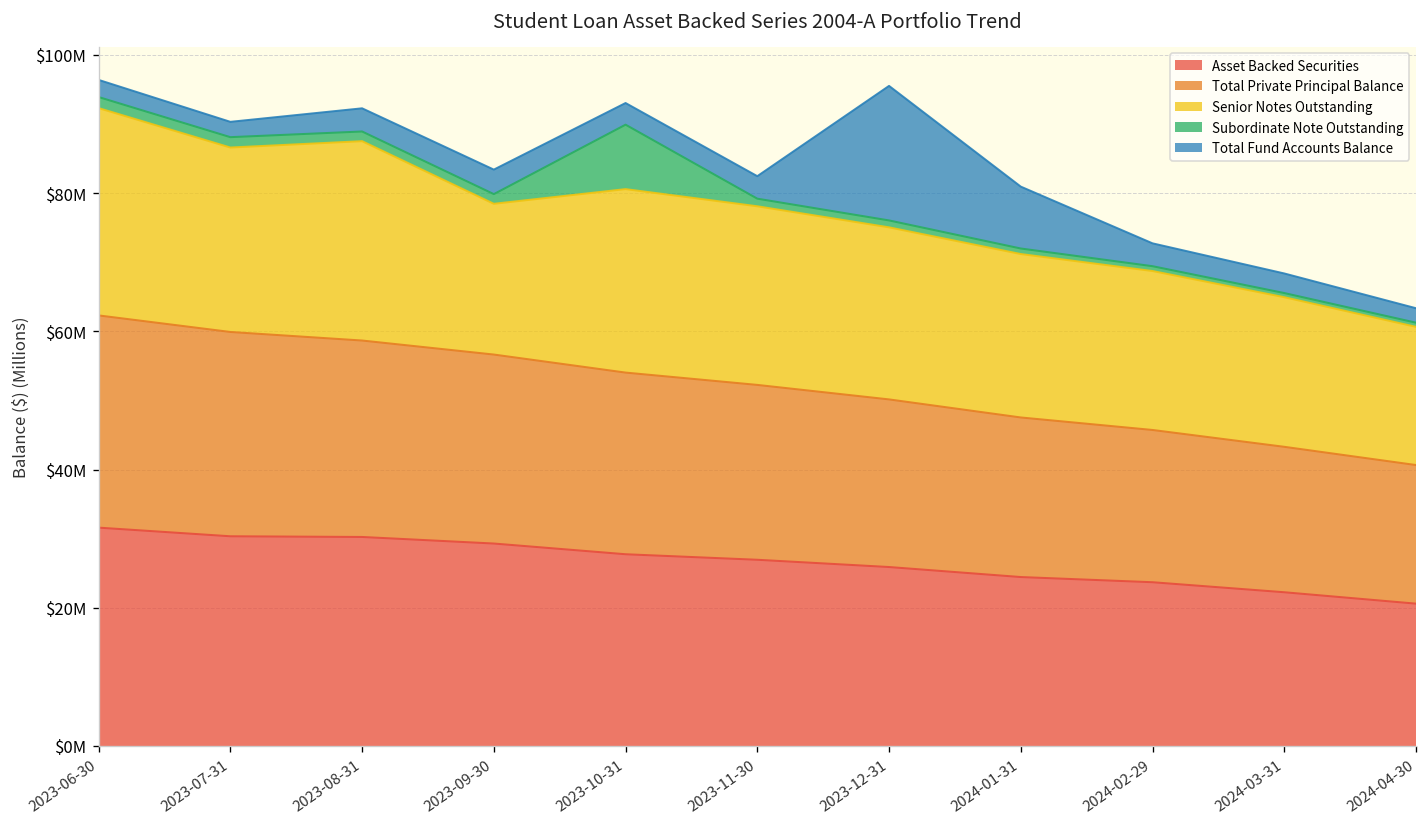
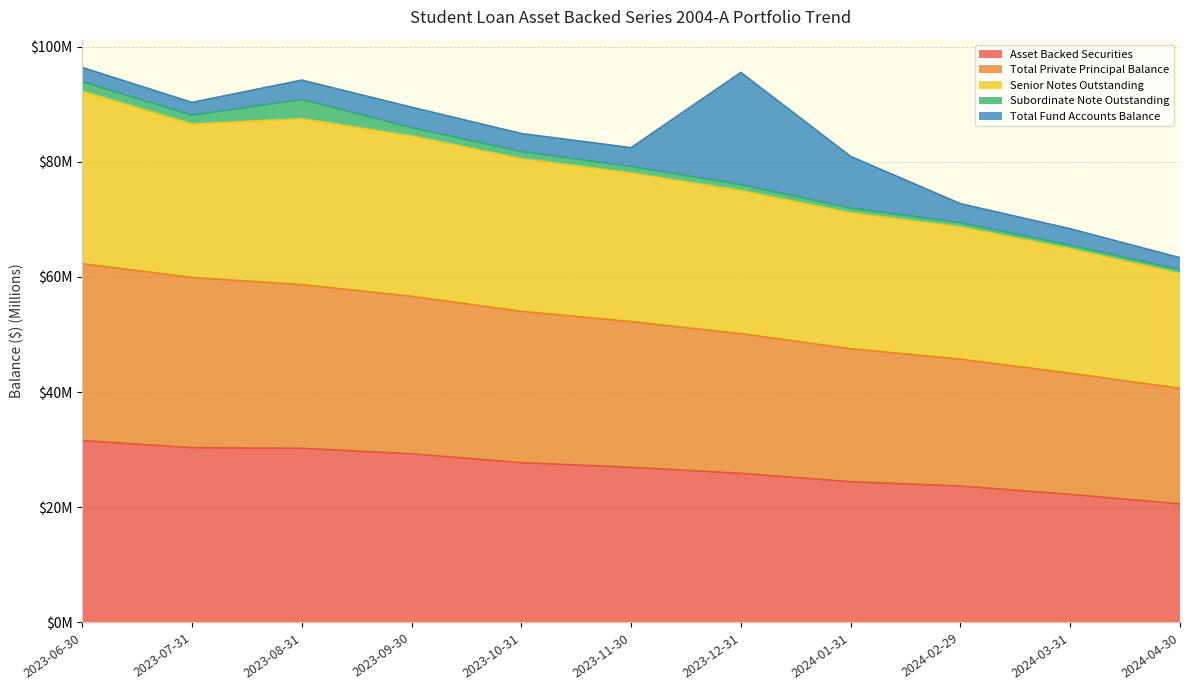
Subordinate Note Outstanding, 2023-08-31: $1000000 -> $3000000
Senior Notes Outstanding, 2023-09-30: $22000000 -> $28000000
Subordinate Note Outstanding, 2023-10-31: $9000000 -> $1000000
